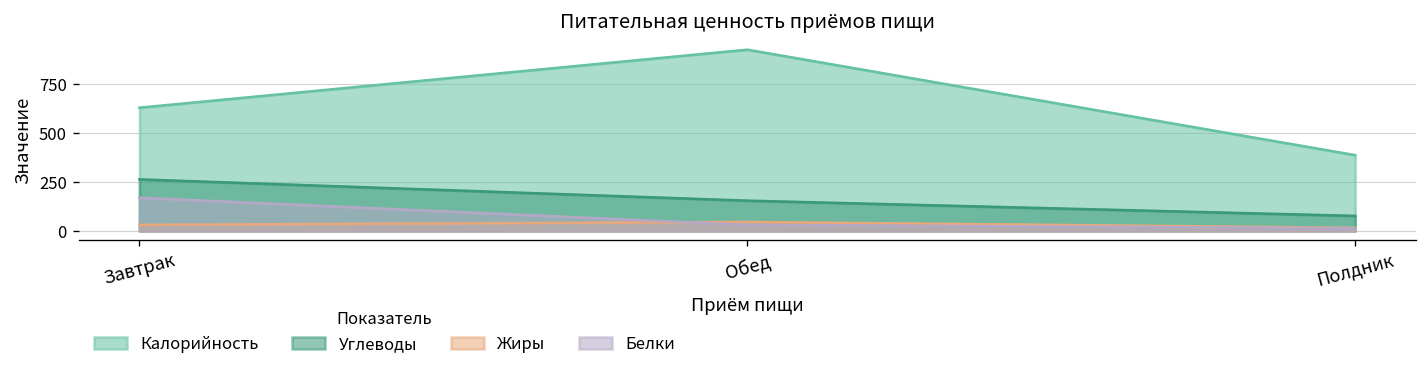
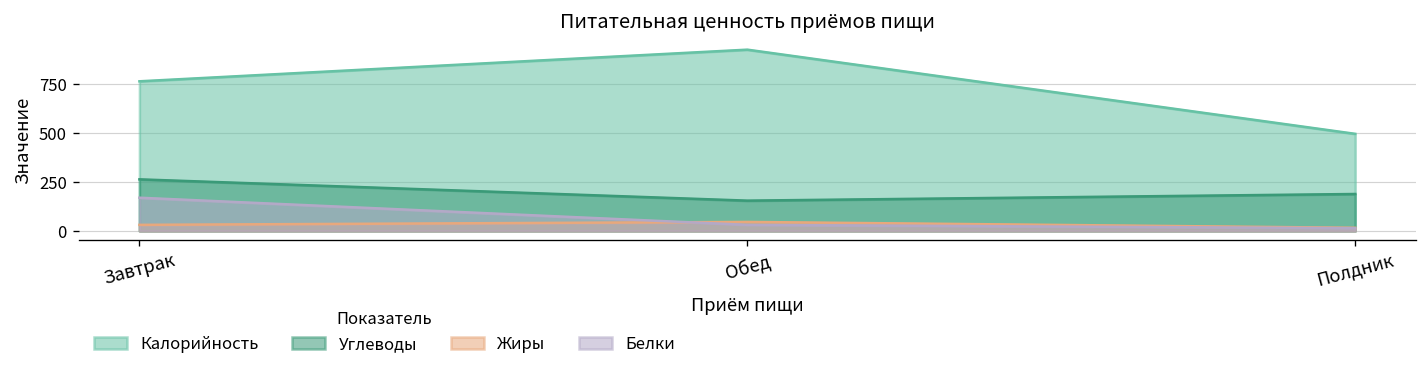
Калорийность, Завтрак: 630 -> 770
Калорийность, Полдник: 390 -> 500
Углеводы, Полдник: 80 -> 190
